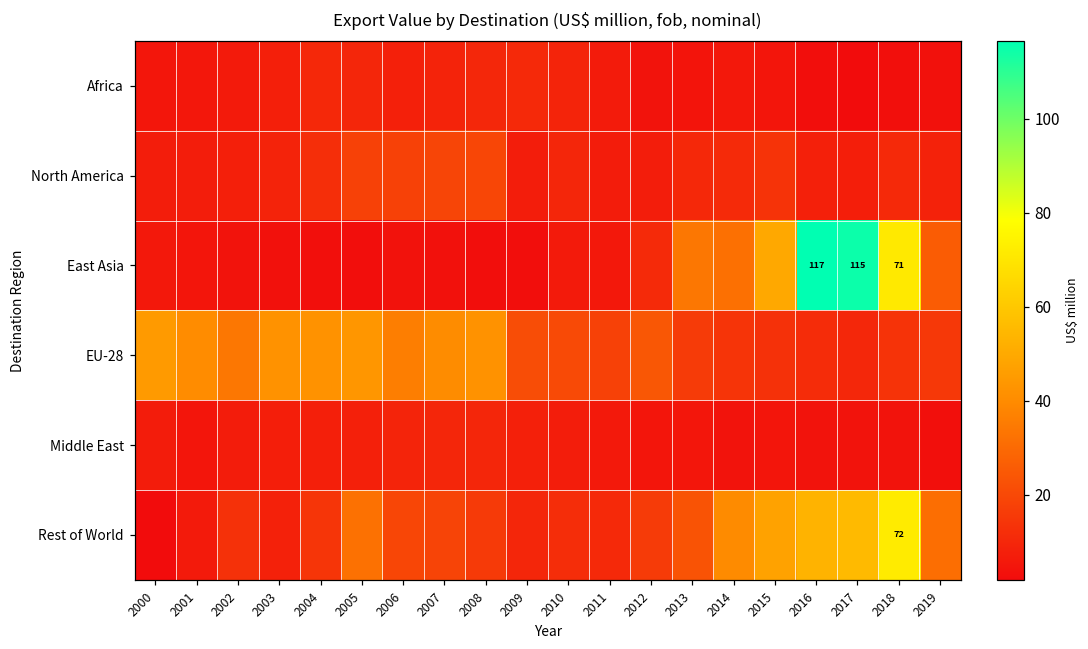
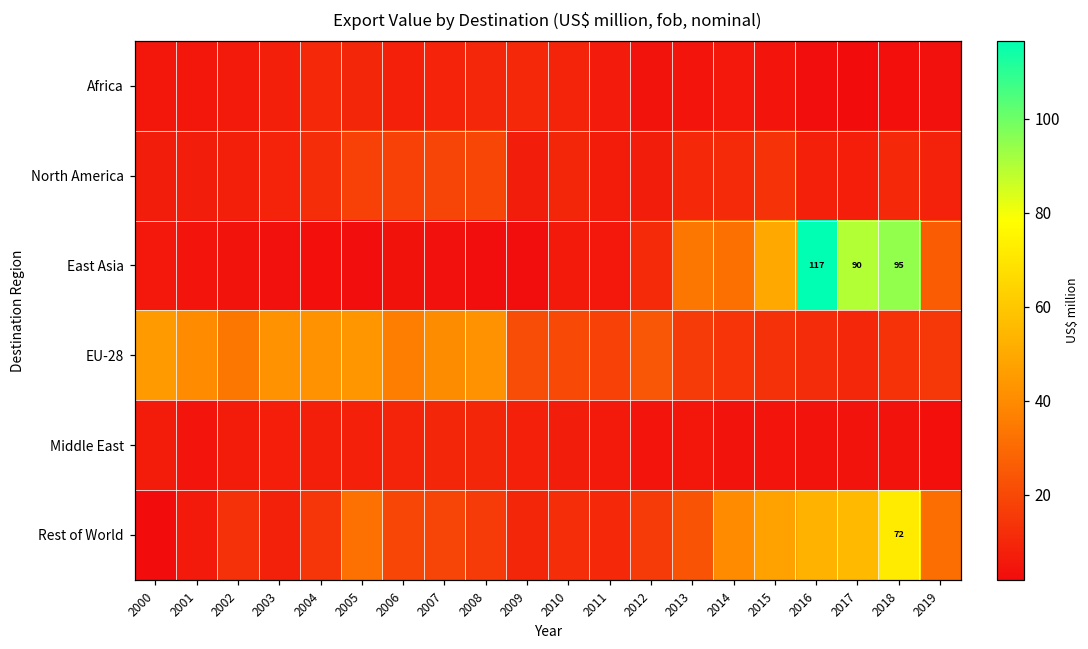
East Asia, 2017: 115 -> 90
East Asia, 2018: 71 -> 95
